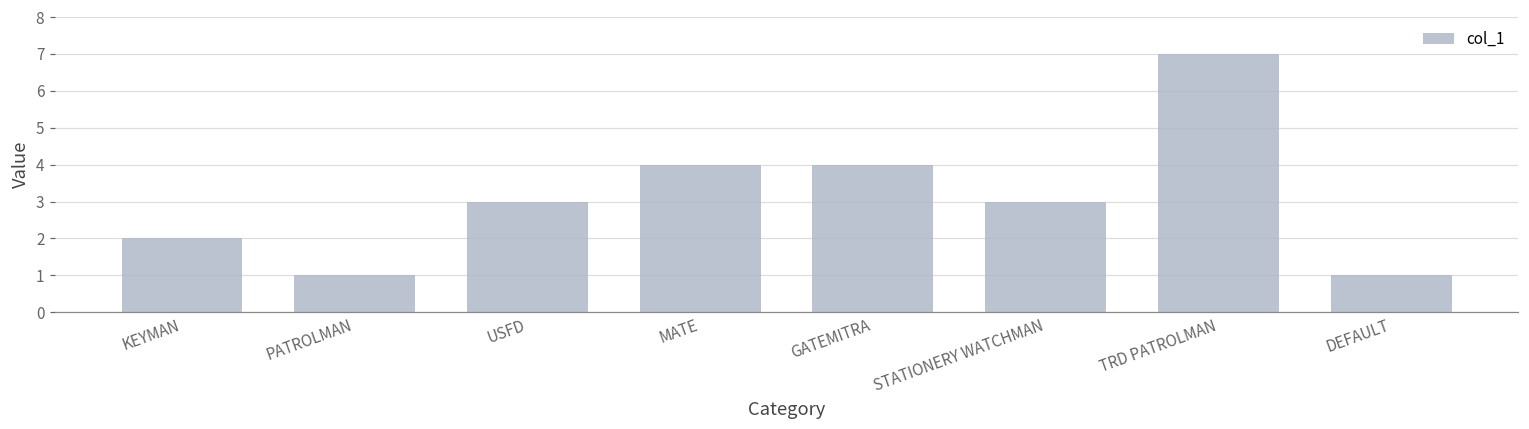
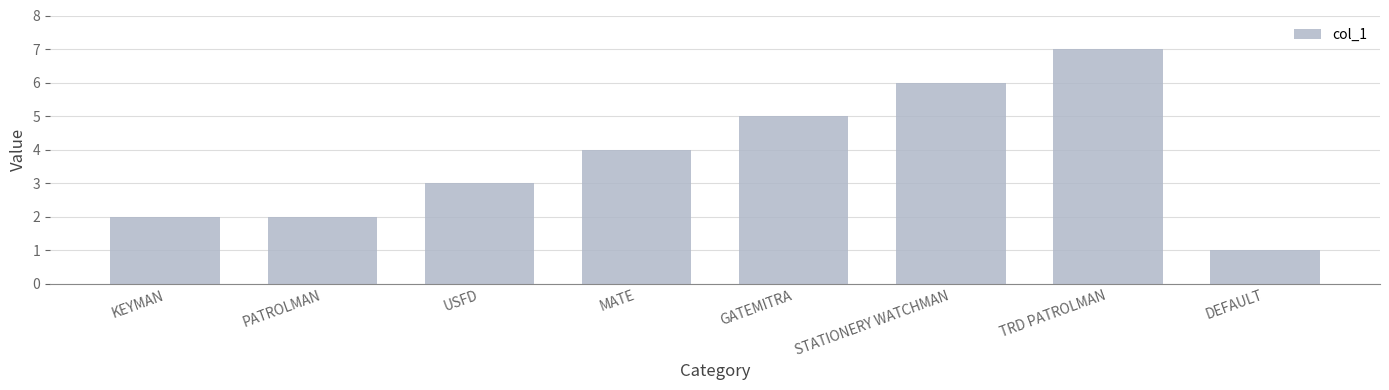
PATROLMAN: 1 -> 2
GATEMITRA: 4 -> 5
STATIONERY WATCHMAN: 3 -> 6
